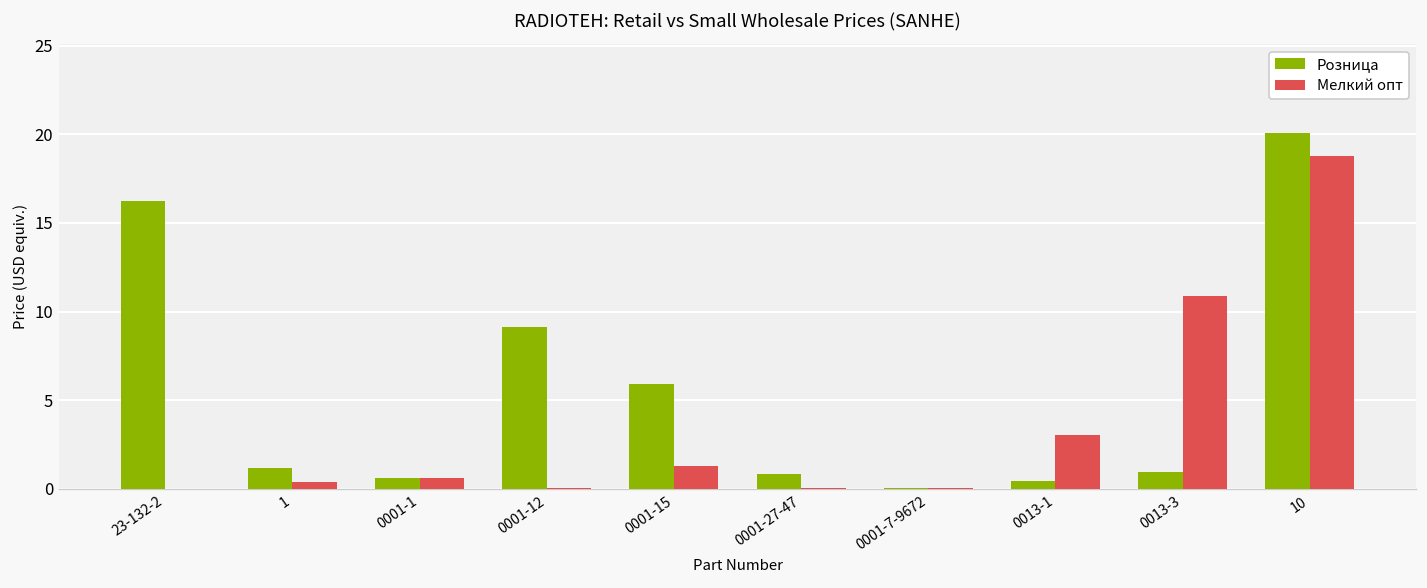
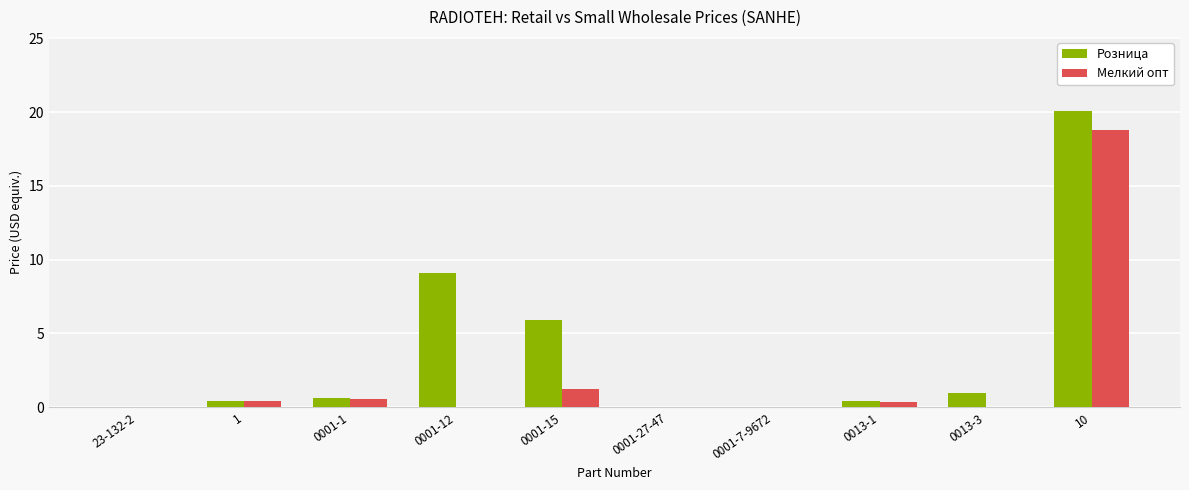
Розница, 23-132-2: 16.3 -> 0.0
Розница, 1: 1.2 -> 0.5
Розница, 0001-27-47: 0.8 -> 0.0
Мелкий опт, 0013-1: 3.0 -> 0.4
Мелкий опт, 0013-3: 10.9 -> 0.0
